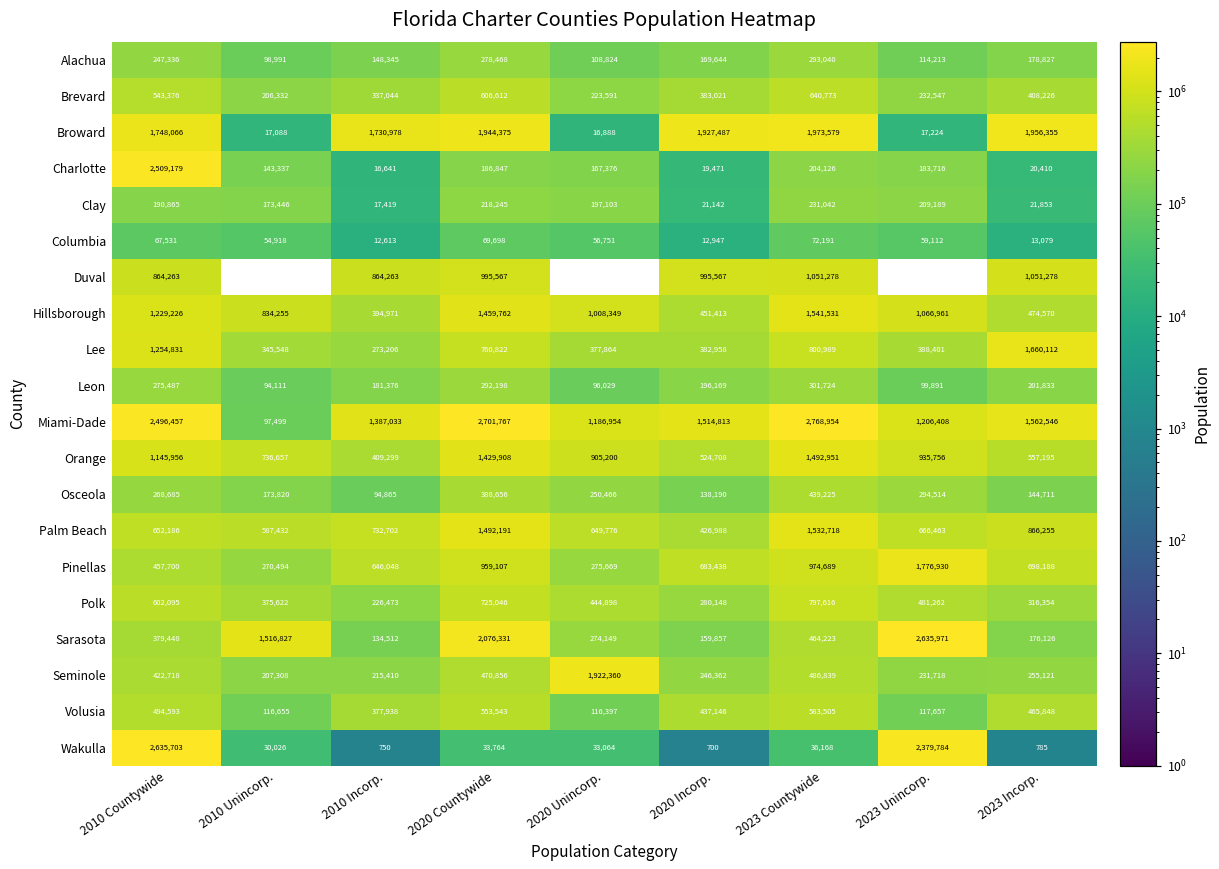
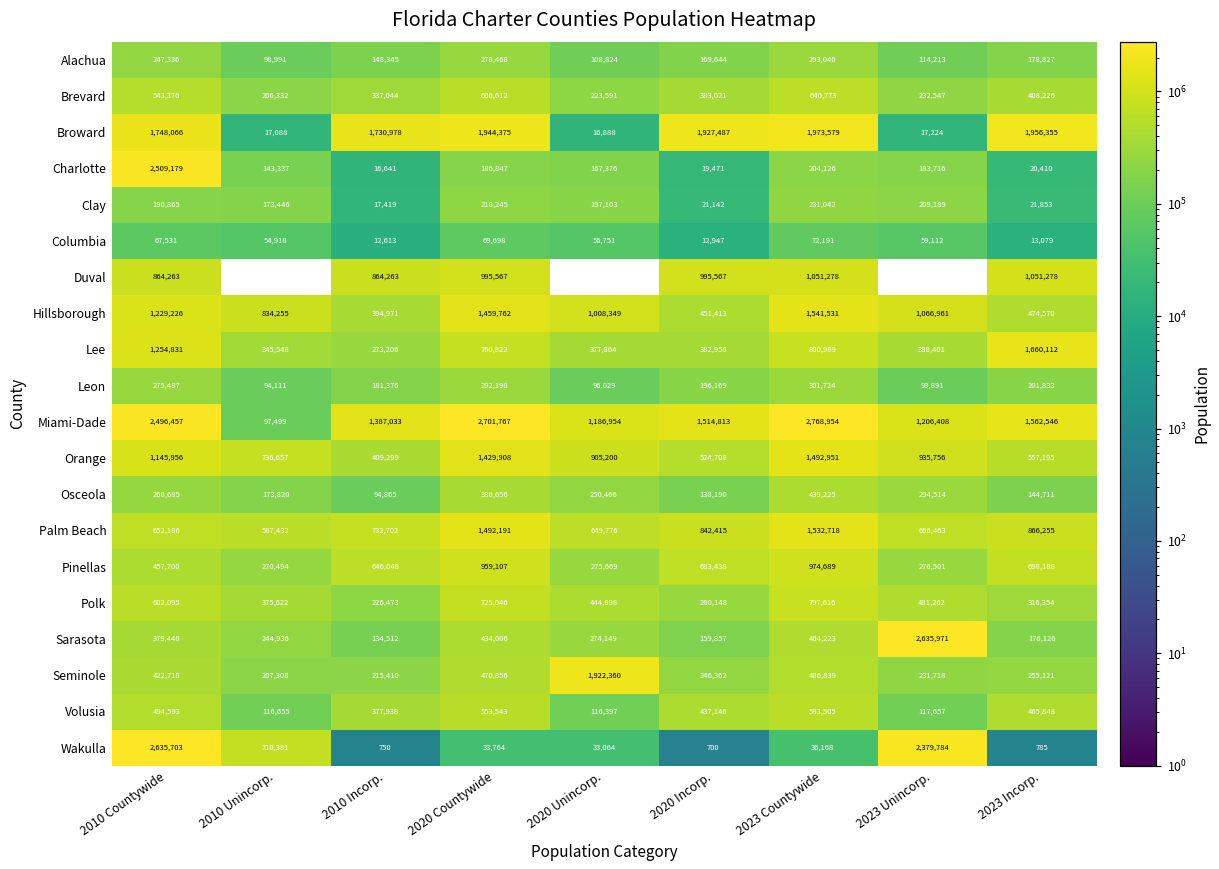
Palm Beach, 2020 Incorp.: 426,988 -> 842,415
Pinellas, 2023 Unincorp.: 1,776,930 -> 276,501
Sarasota, 2010 Unincorp.: 1,516,827 -> 244,936
Sarasota, 2020 Countywide: 2,076,331 -> 434,006
Wakulla, 2010 Unincorp.: 30,026 -> 710,381
